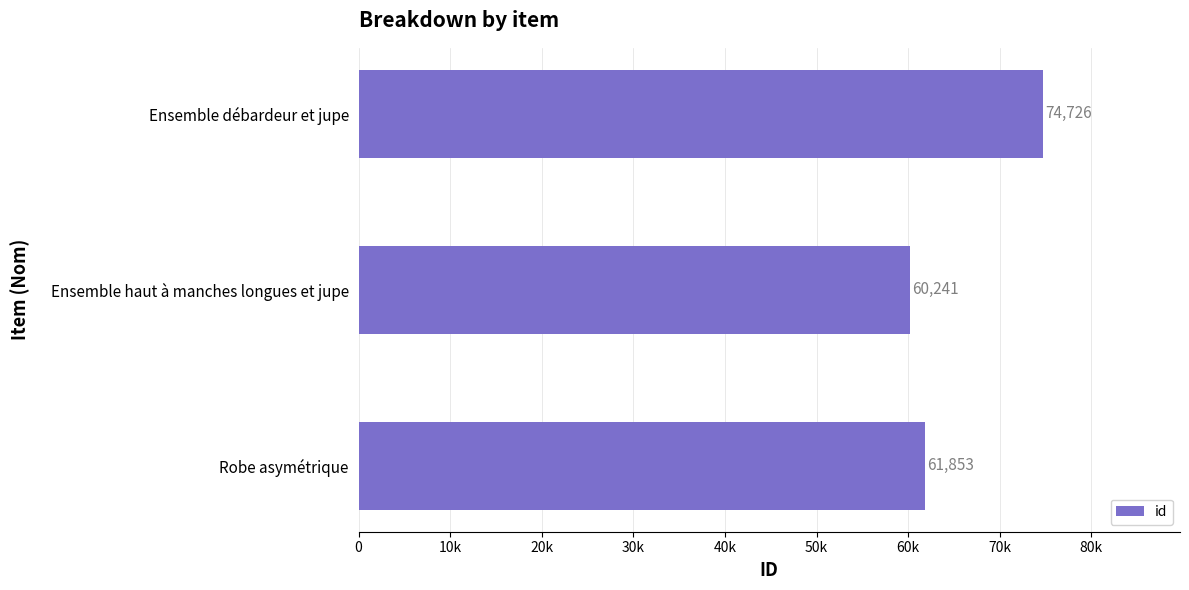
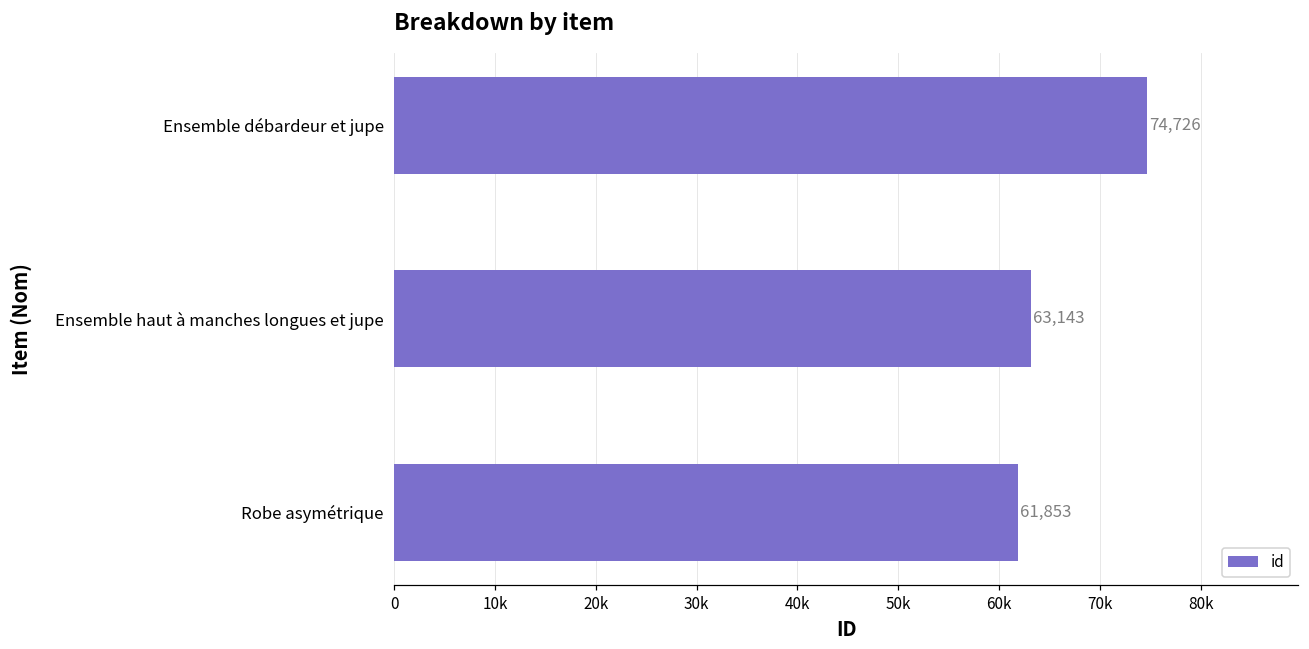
Ensemble haut à manches longues et jupe: 60,241 -> 63,143
